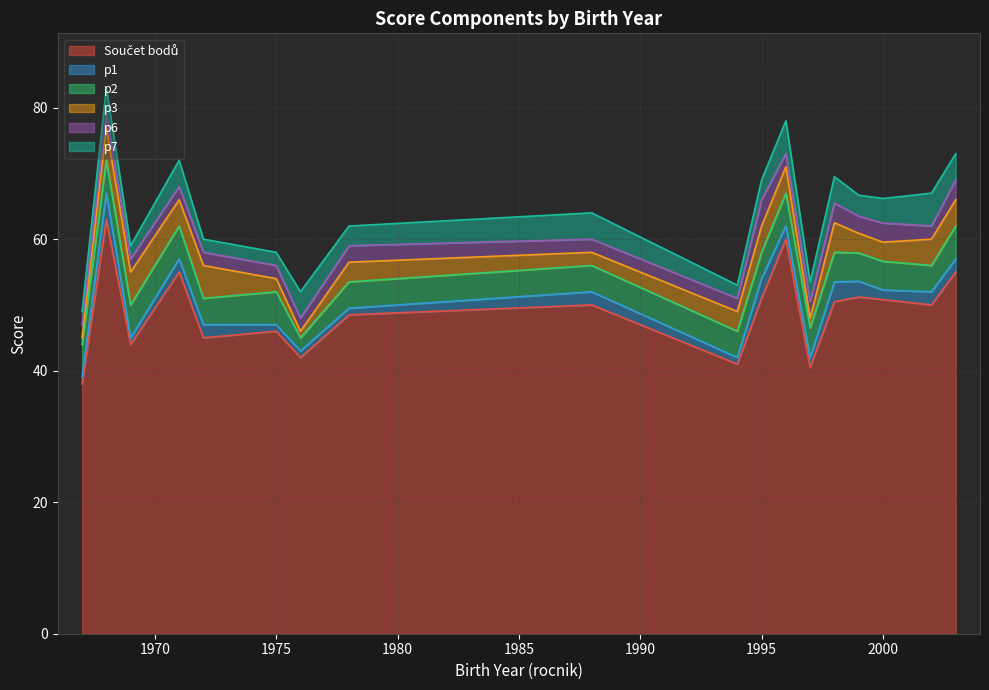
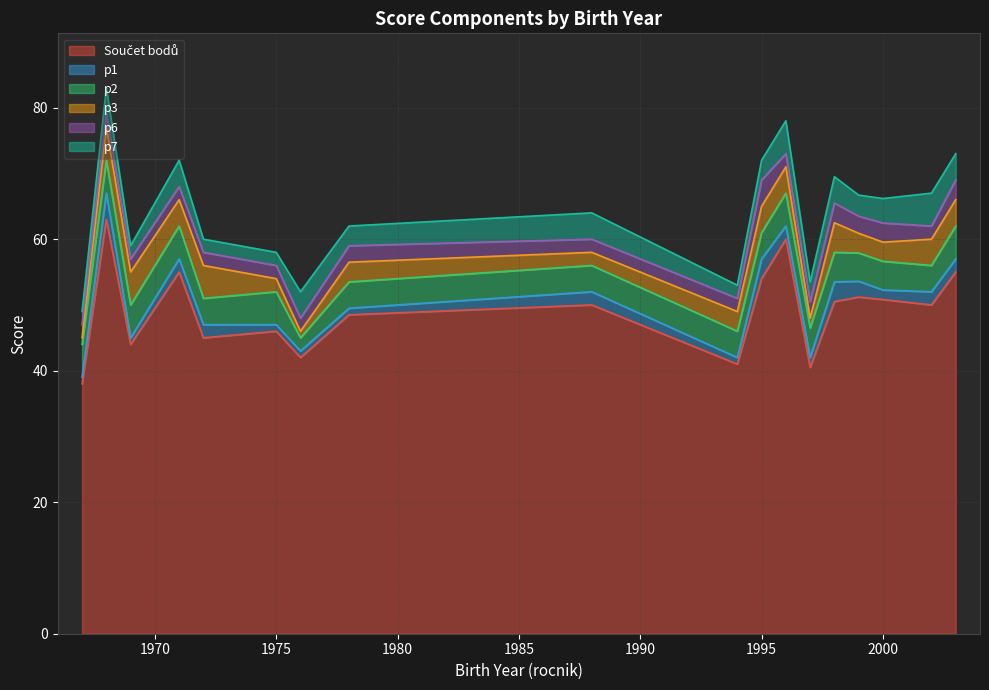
Součet bodů, 1995: 51 -> 54
